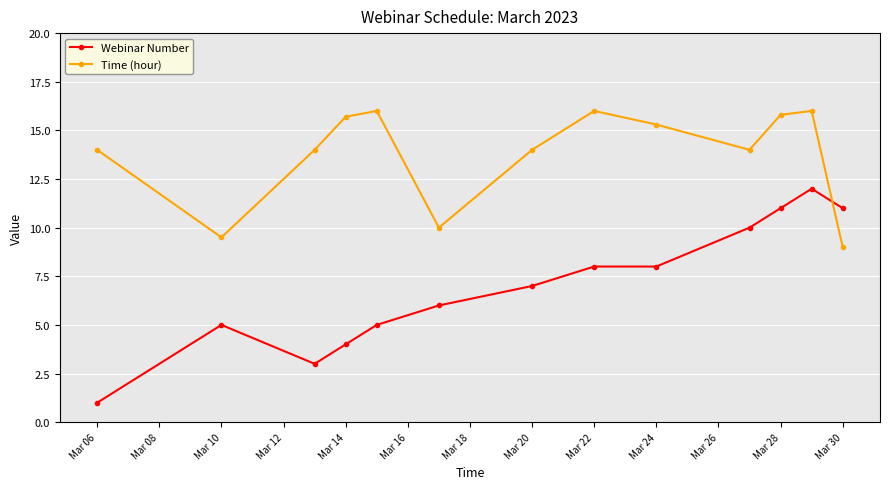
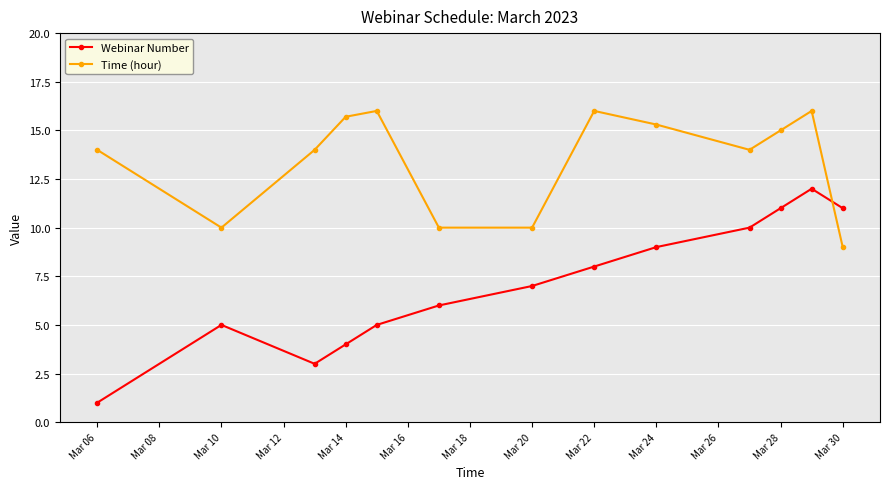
Time (hour), Mar 10: 9.5 -> 10.0
Time (hour), Mar 20: 14 -> 10
Webinar Number, Mar 24: 8 -> 9
Time (hour), Mar 28: 15.8 -> 15.0
